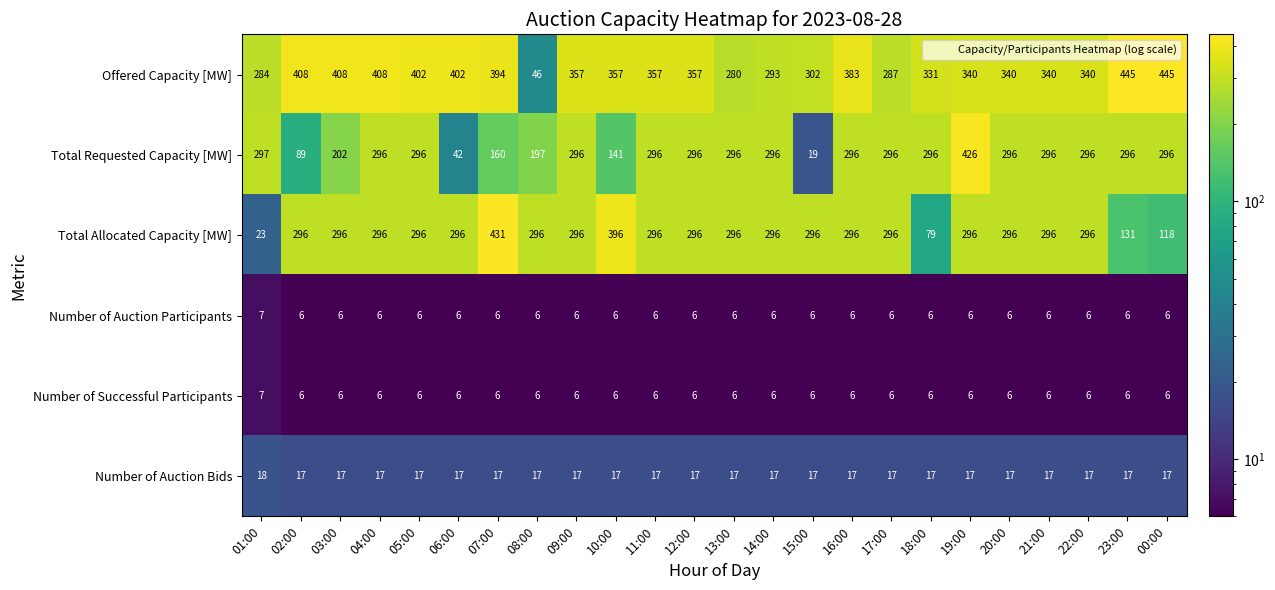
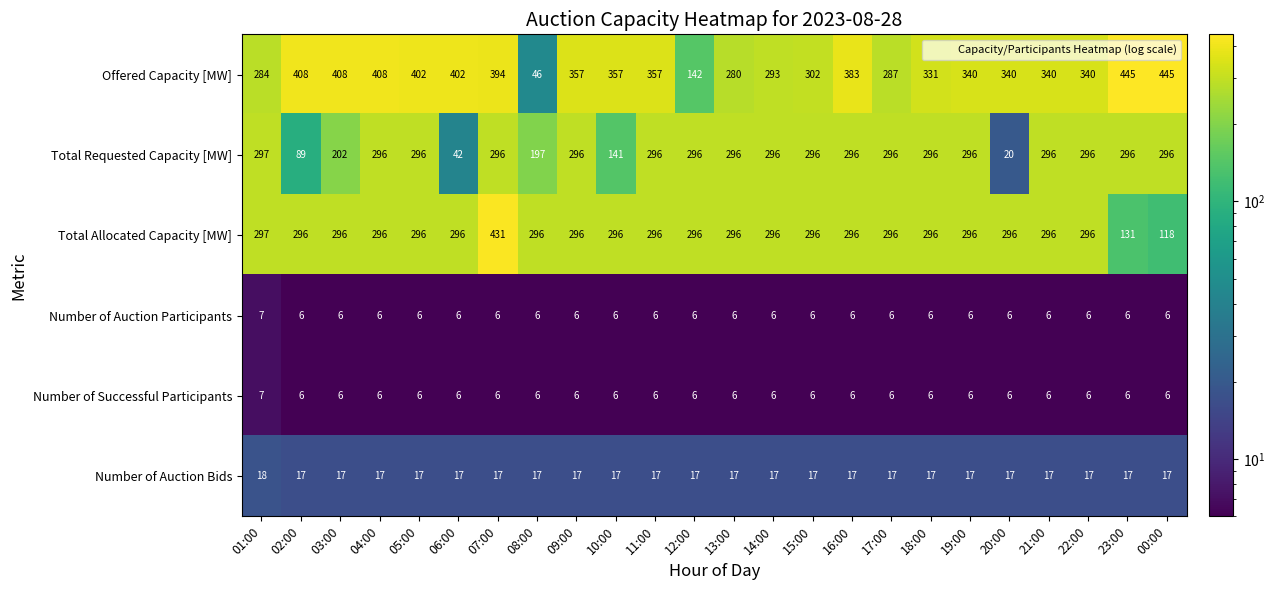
Offered Capacity [MW], 12:00: 357 -> 142
Total Requested Capacity [MW], 07:00: 160 -> 296
Total Requested Capacity [MW], 15:00: 19 -> 296
Total Requested Capacity [MW], 19:00: 426 -> 296
Total Requested Capacity [MW], 20:00: 296 -> 20
Total Allocated Capacity [MW], 01:00: 23 -> 297
Total Allocated Capacity [MW], 10:00: 396 -> 296
Total Allocated Capacity [MW], 18:00: 79 -> 296
